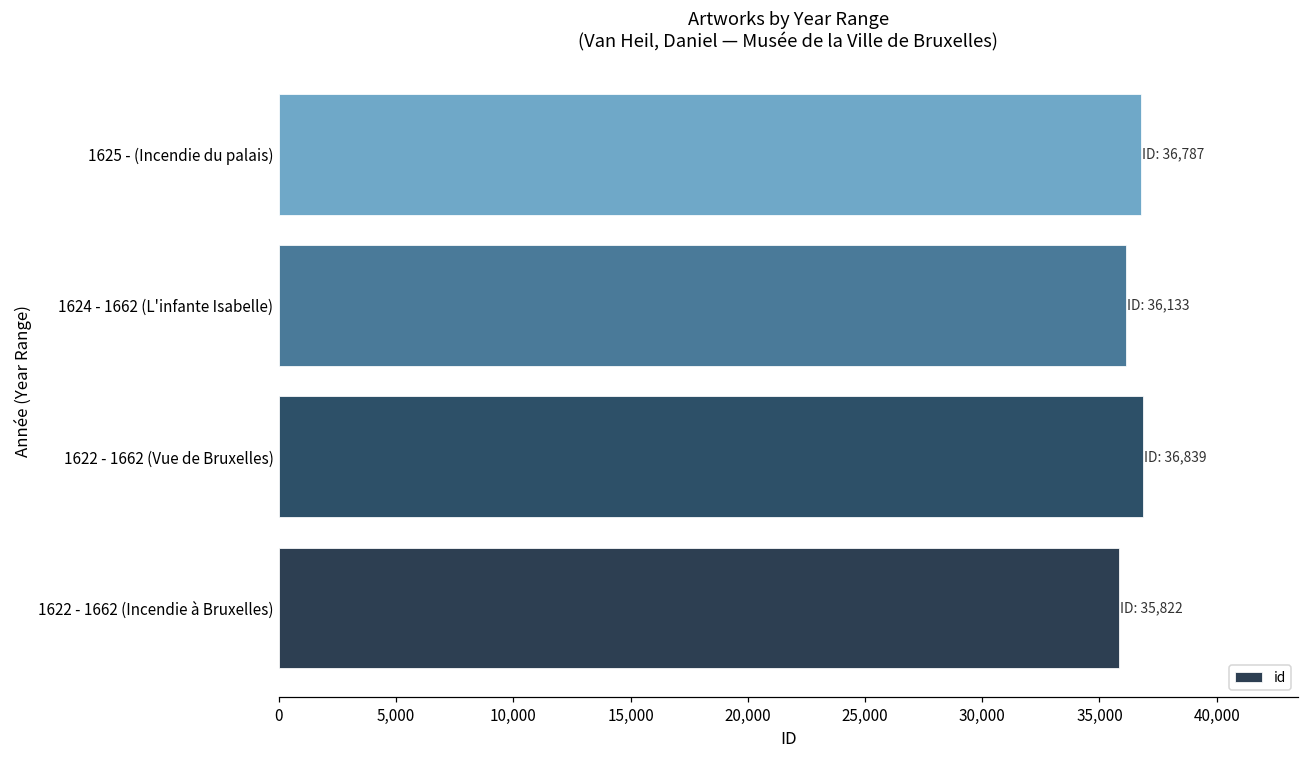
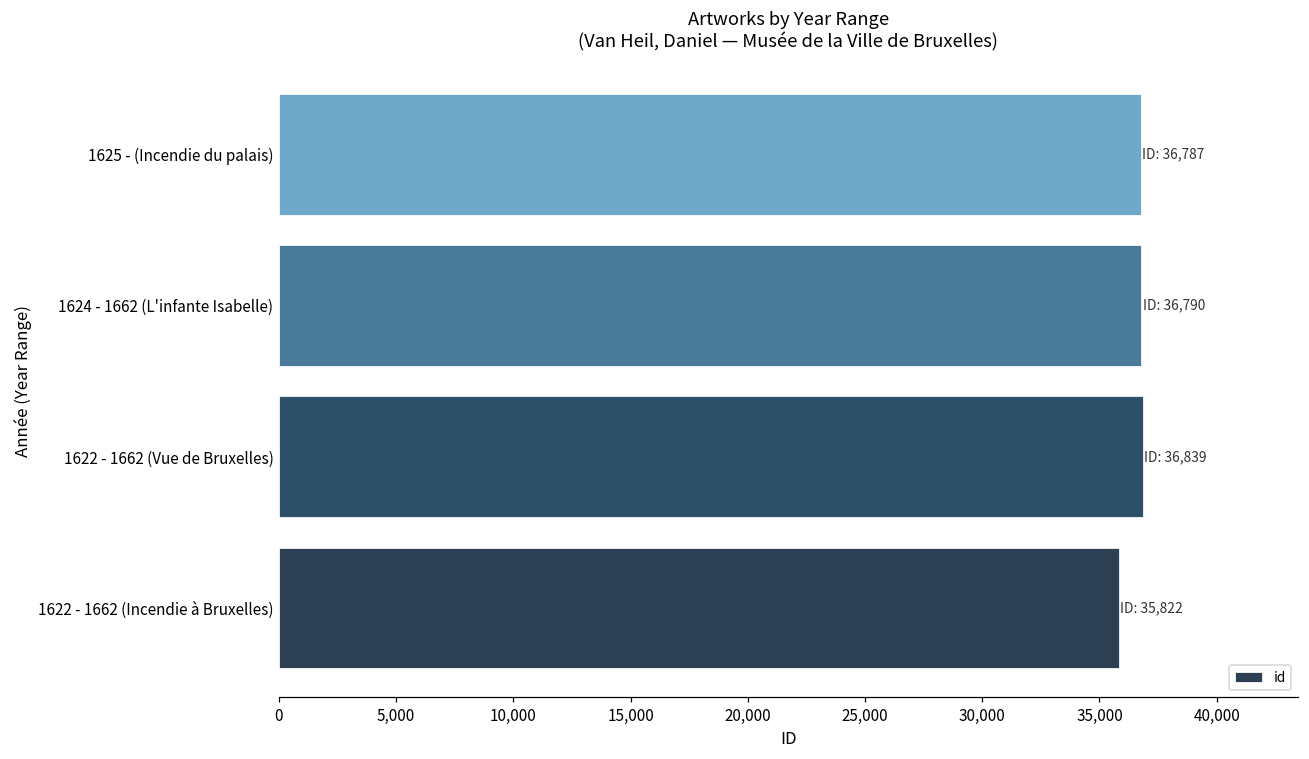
1624 - 1662 (L'infante Isabelle): 36,133 -> 36,790
